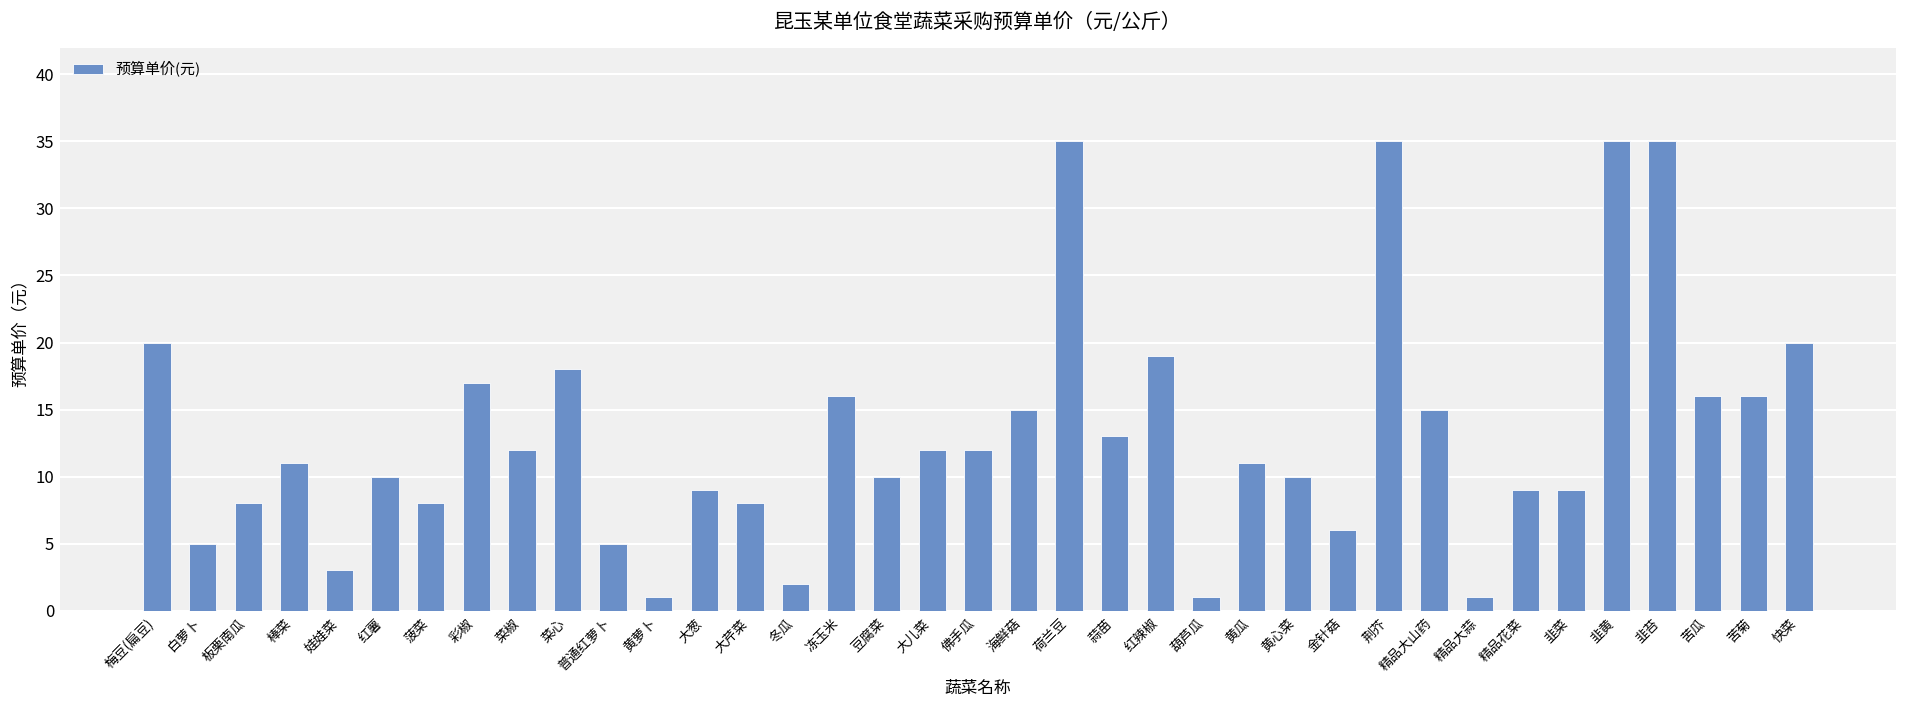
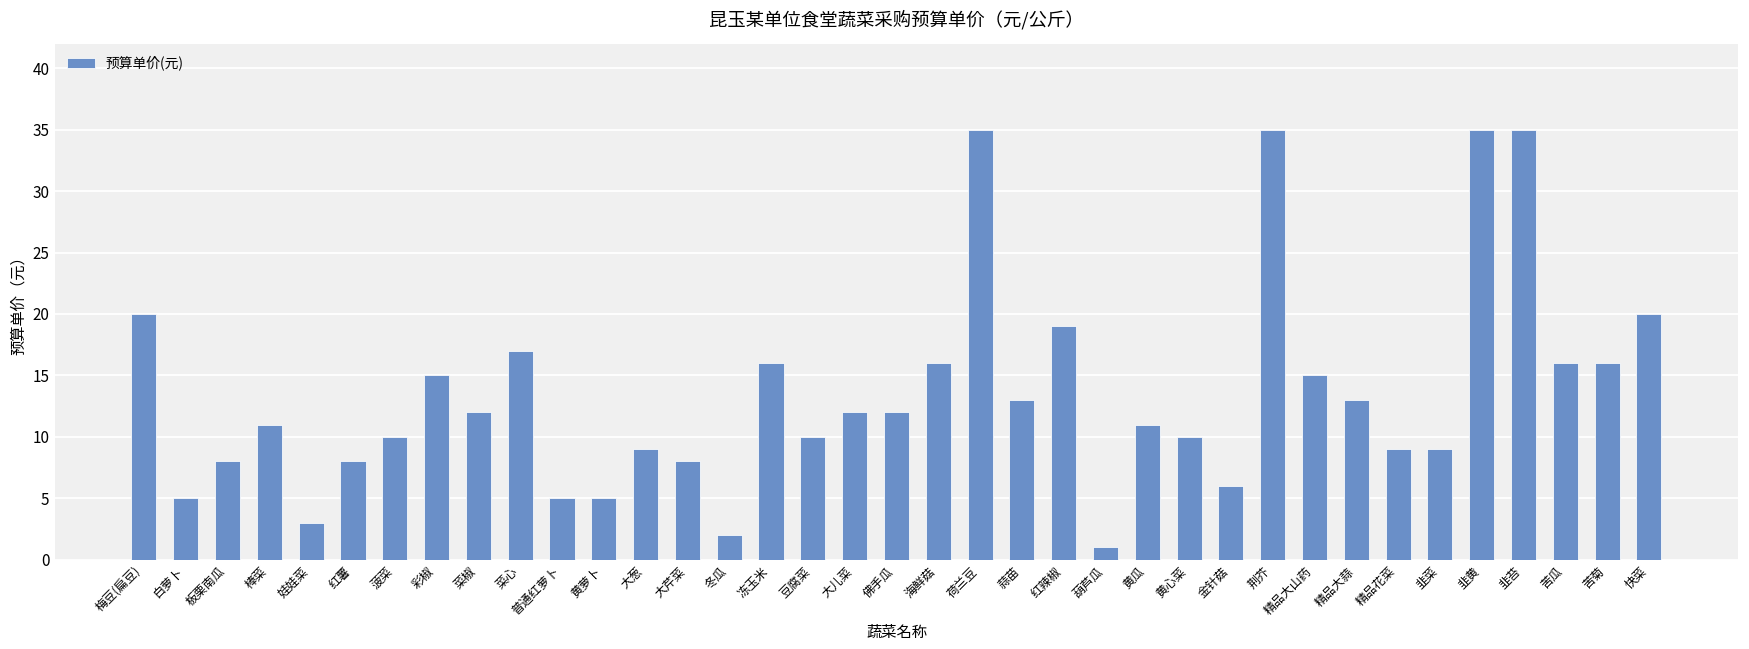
红薯: 10 -> 8
菠菜: 8 -> 10
彩椒: 17 -> 15
菜心: 18 -> 17
黄萝卜: 1 -> 5
海鲜菇: 15 -> 16
精品大蒜: 1 -> 13
